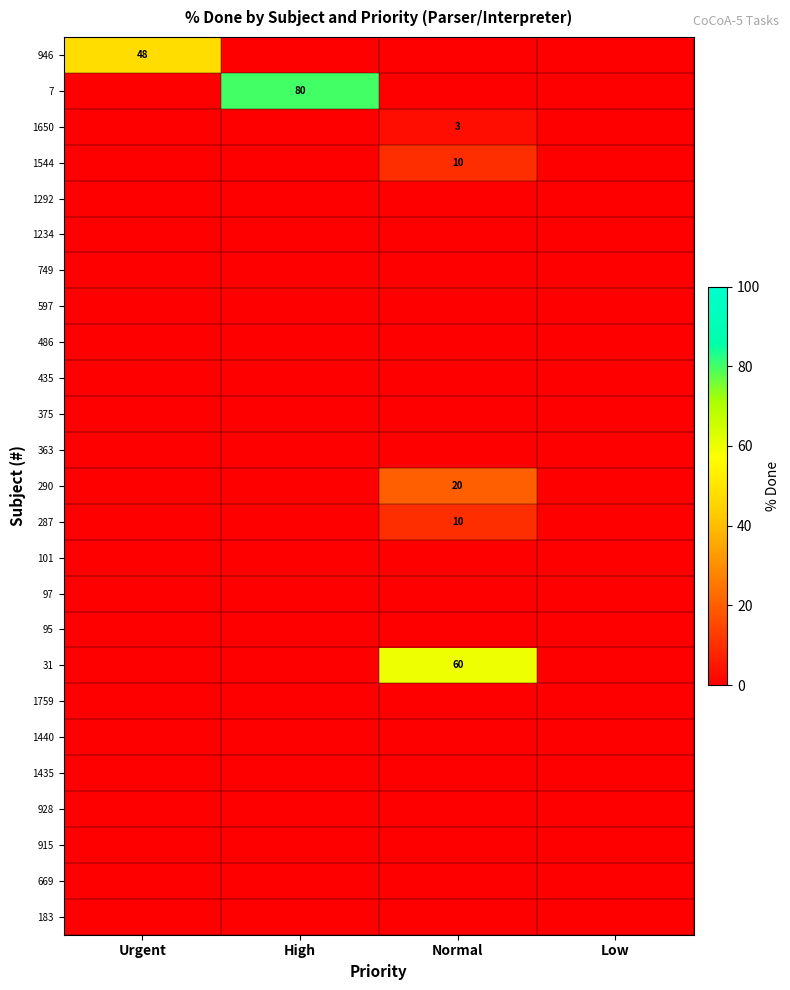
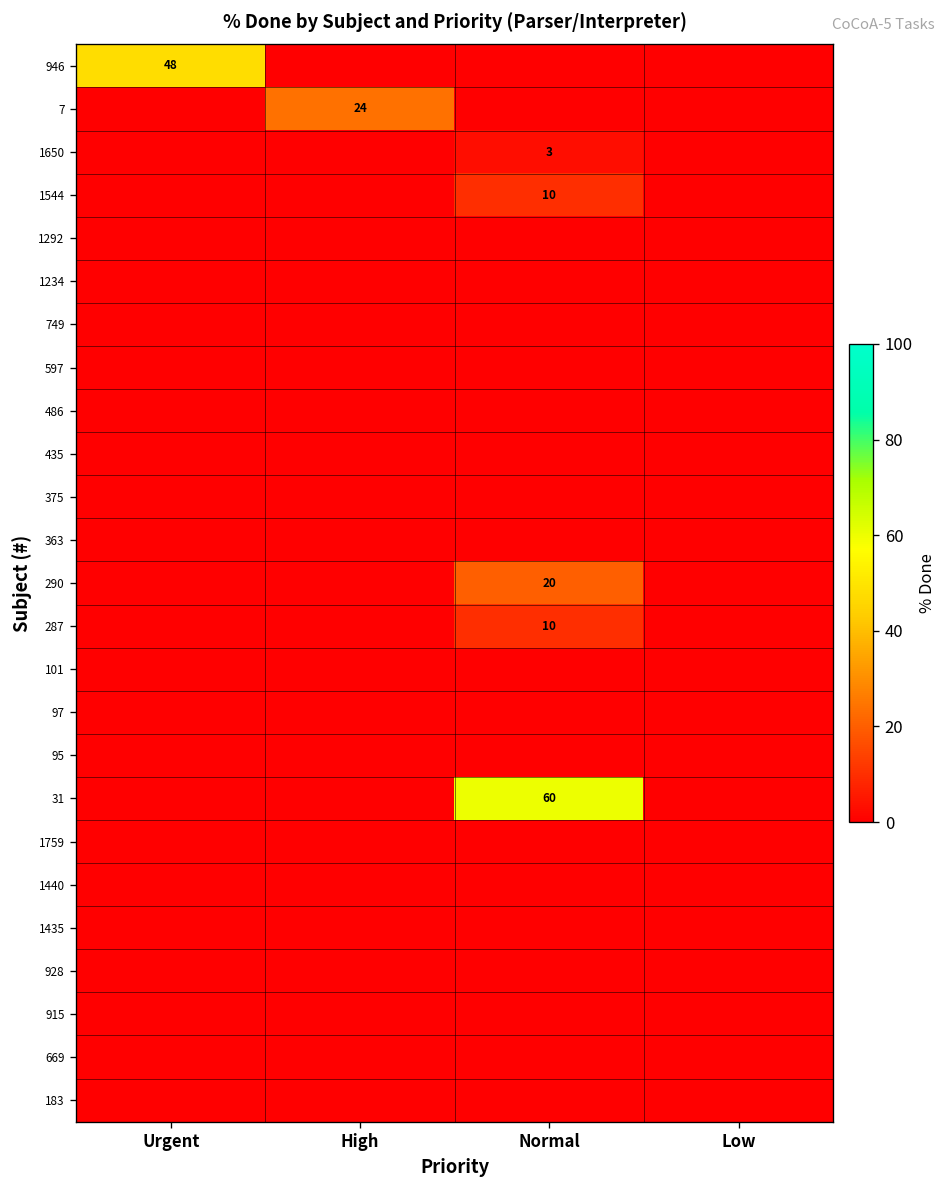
7, High: 80 -> 24
